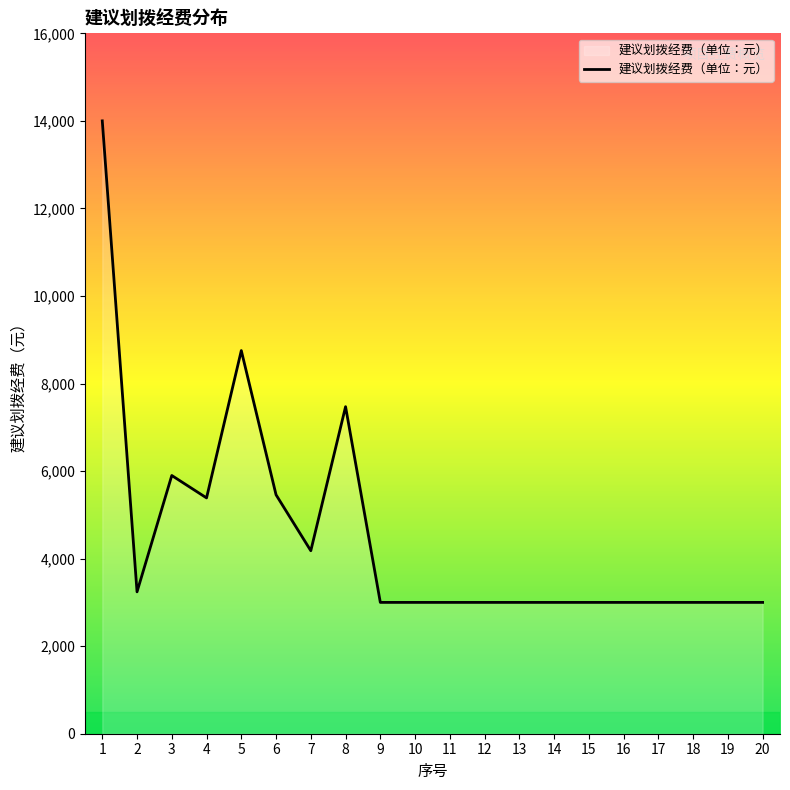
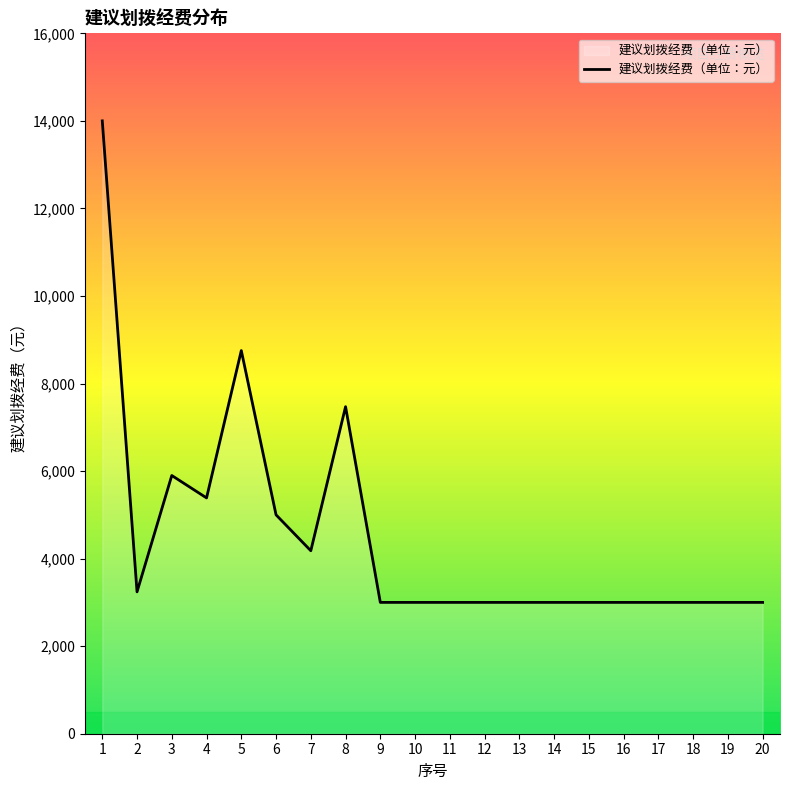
6: 5,500 -> 5,000
